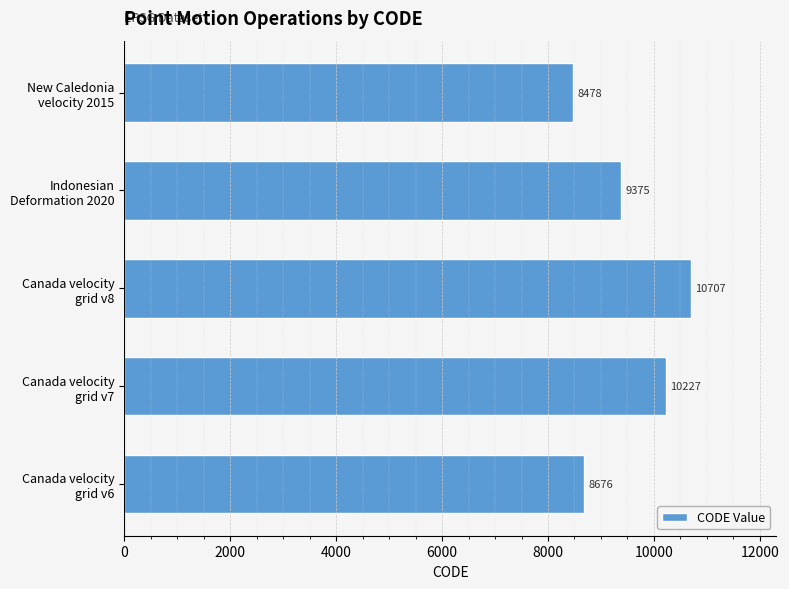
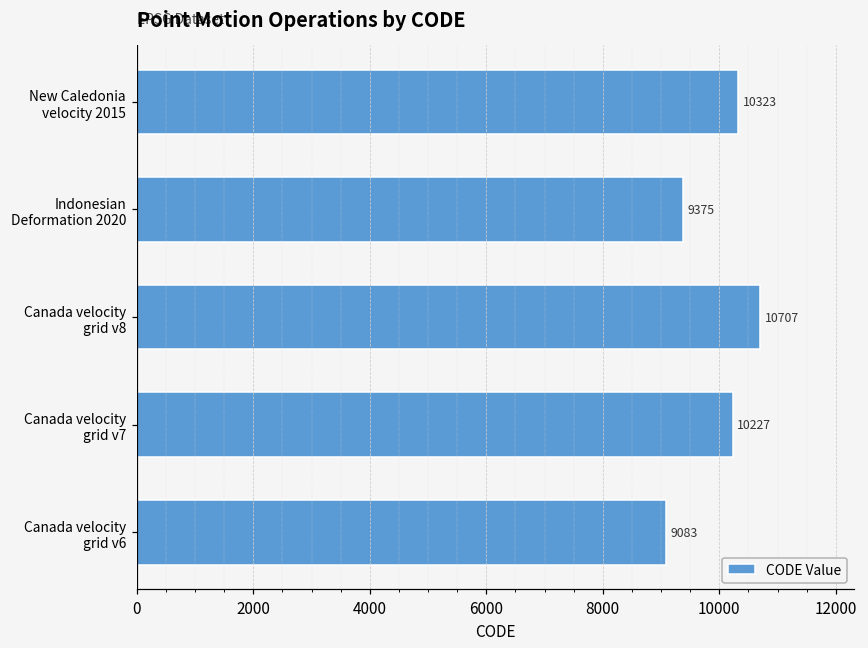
New Caledonia velocity 2015: 8478 -> 10323
Canada velocity grid v6: 8676 -> 9083
